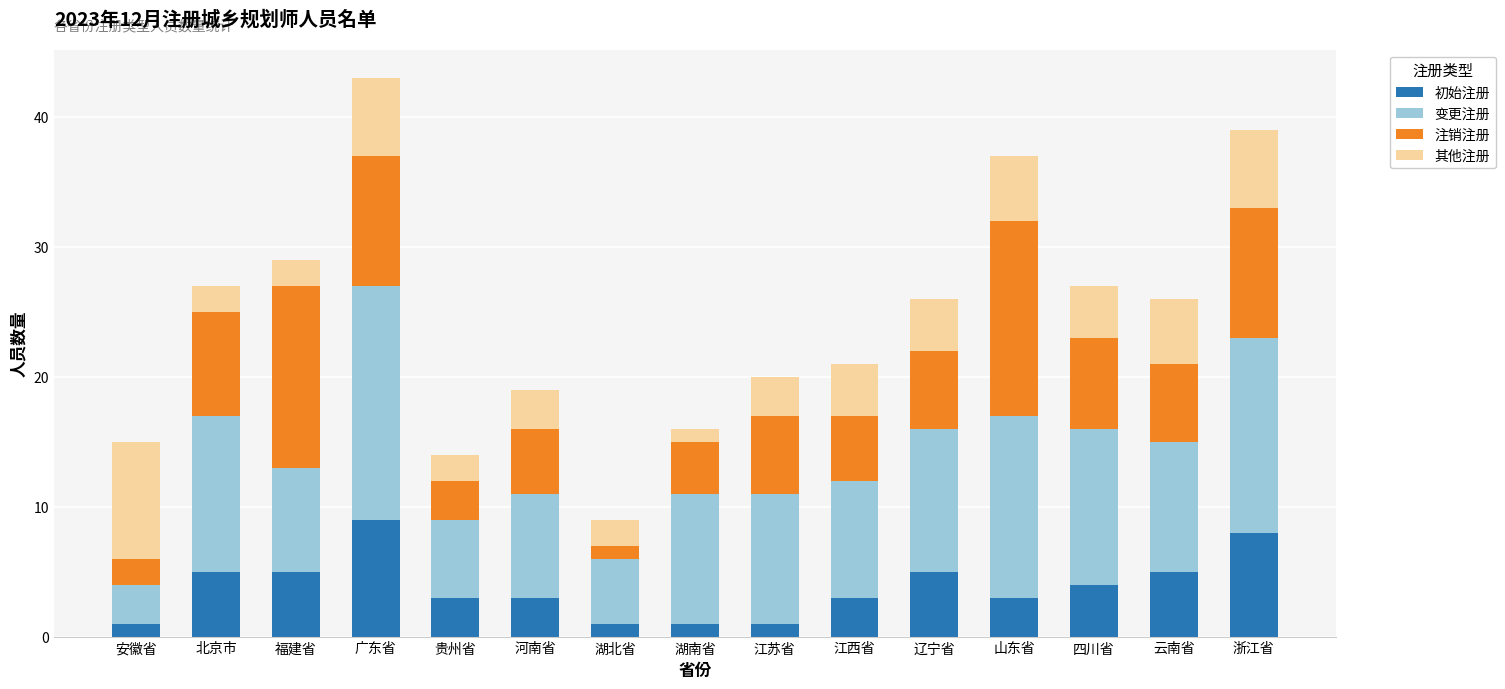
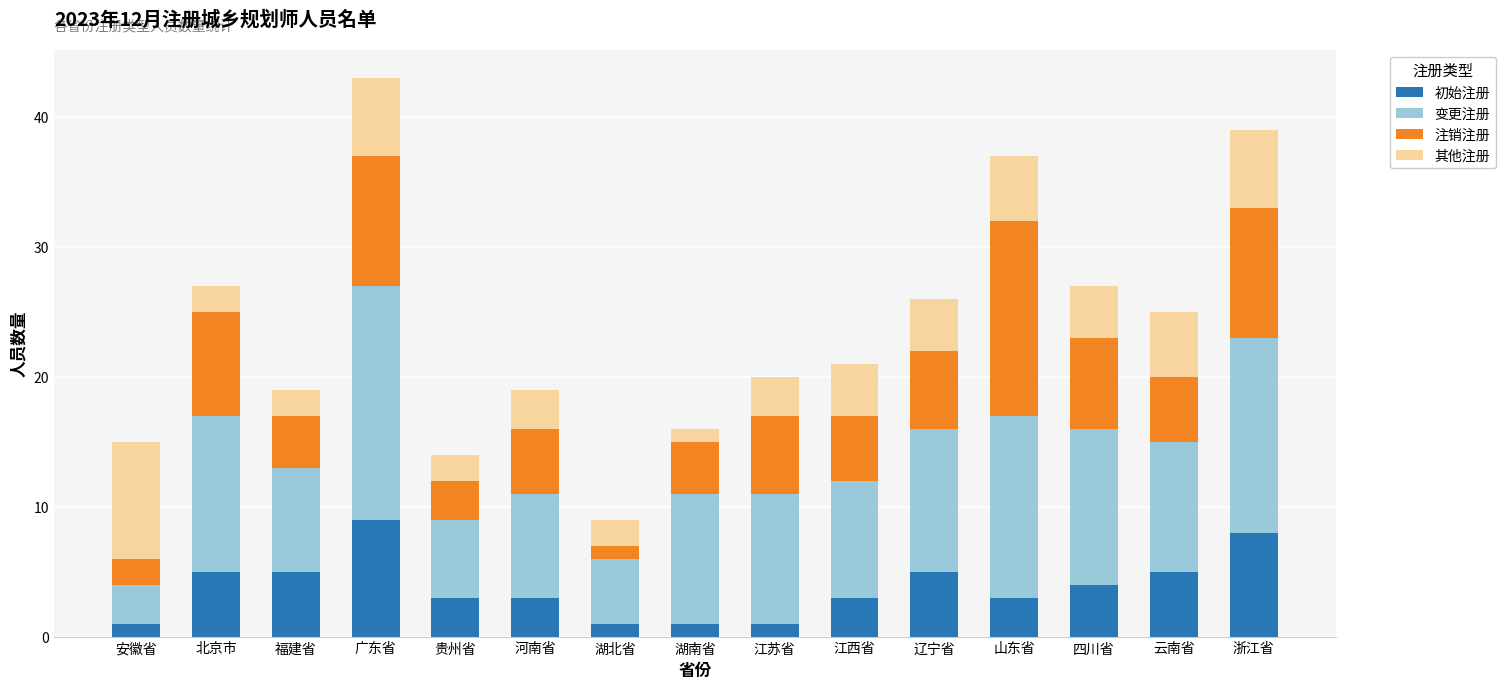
注销注册, 福建省: 14 -> 4
注销注册, 云南省: 6 -> 5
